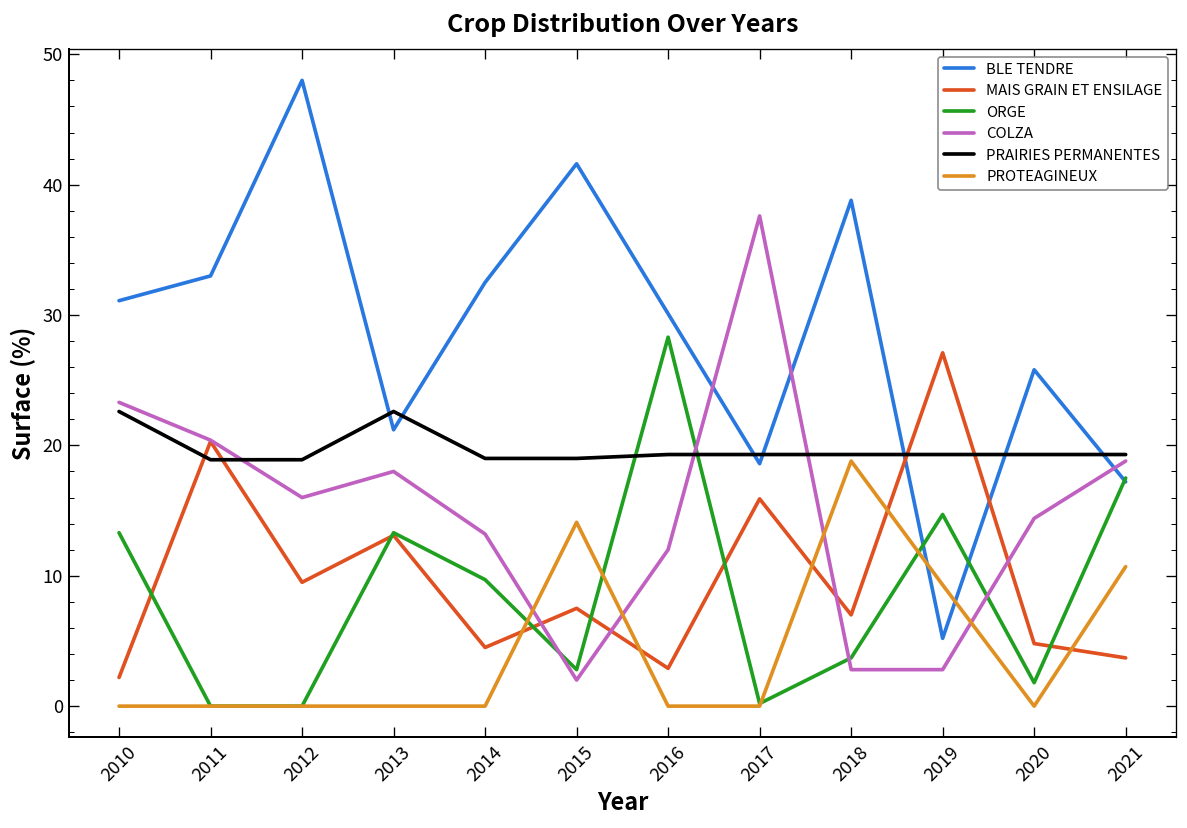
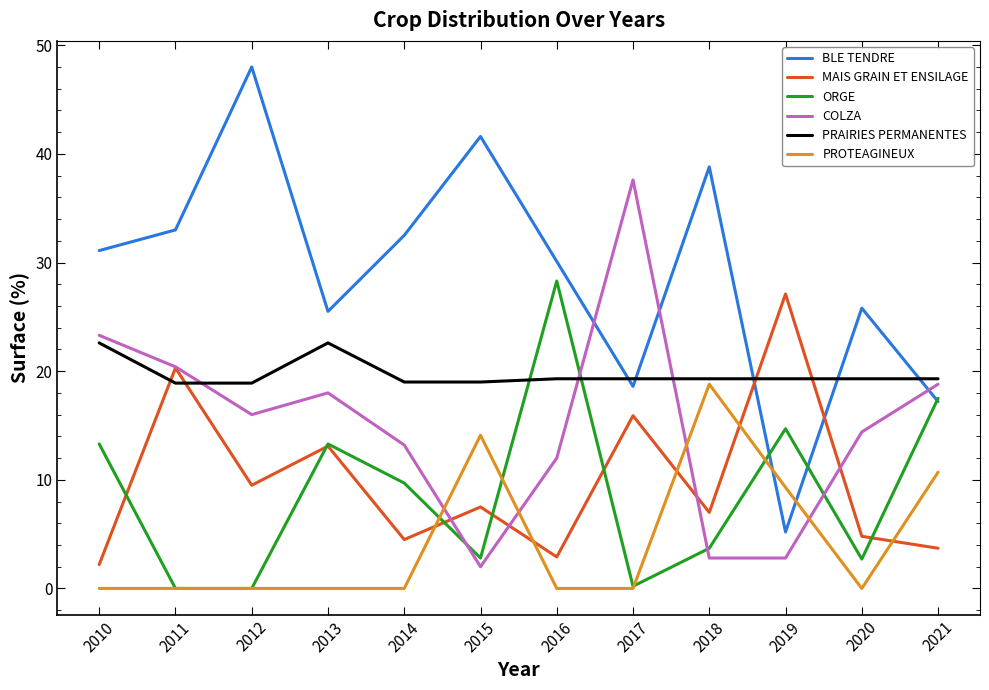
BLE TENDRE, 2013: 21.2 -> 25.5
ORGE, 2020: 1.8 -> 2.7
